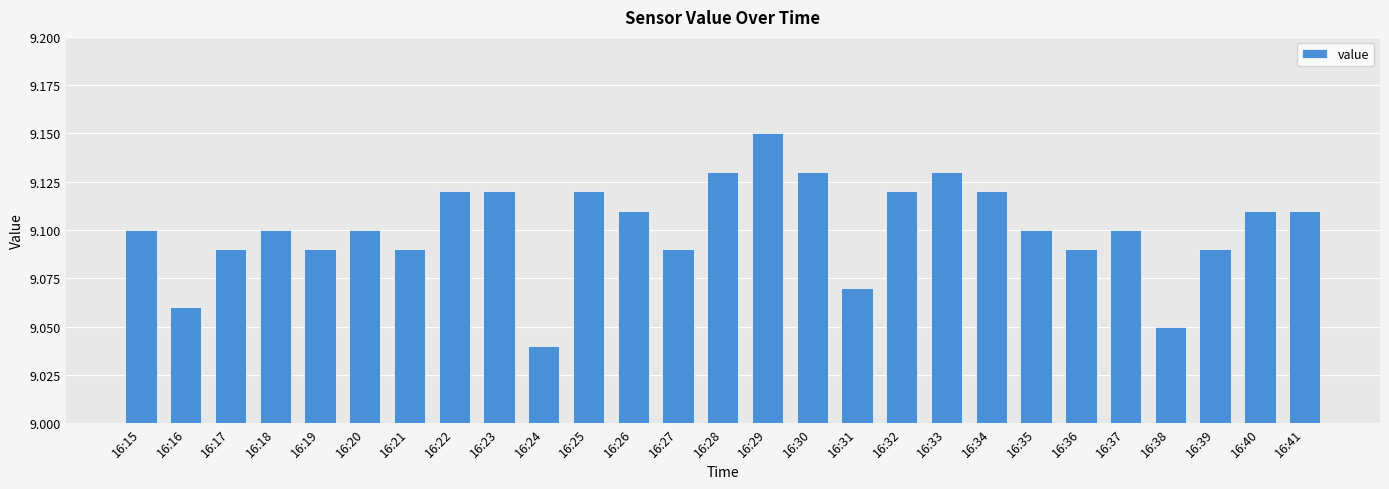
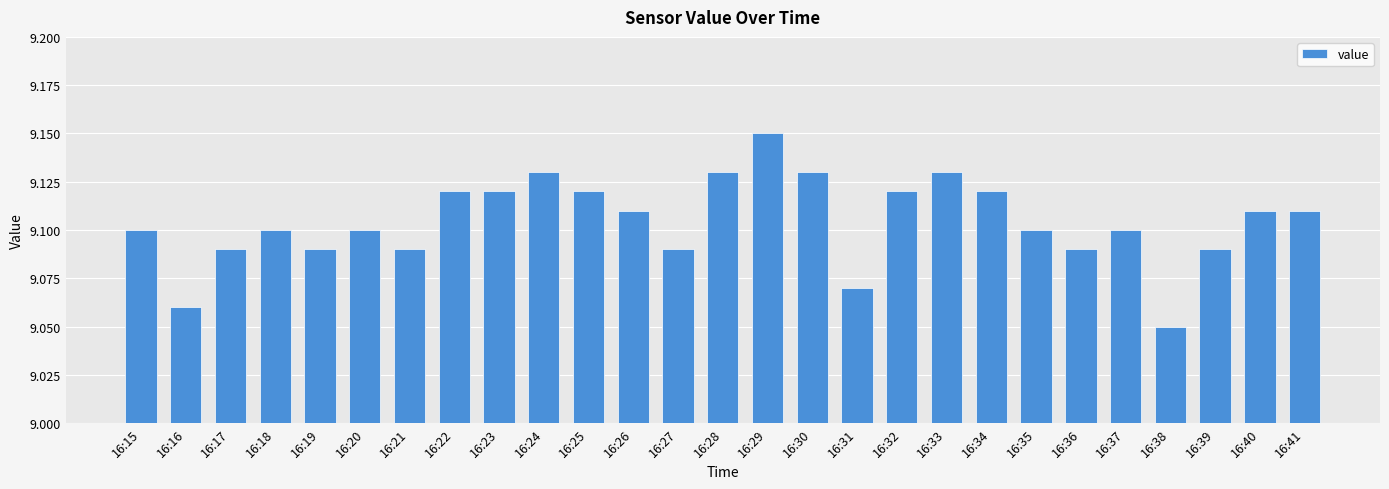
16:24: 9.04 -> 9.13
